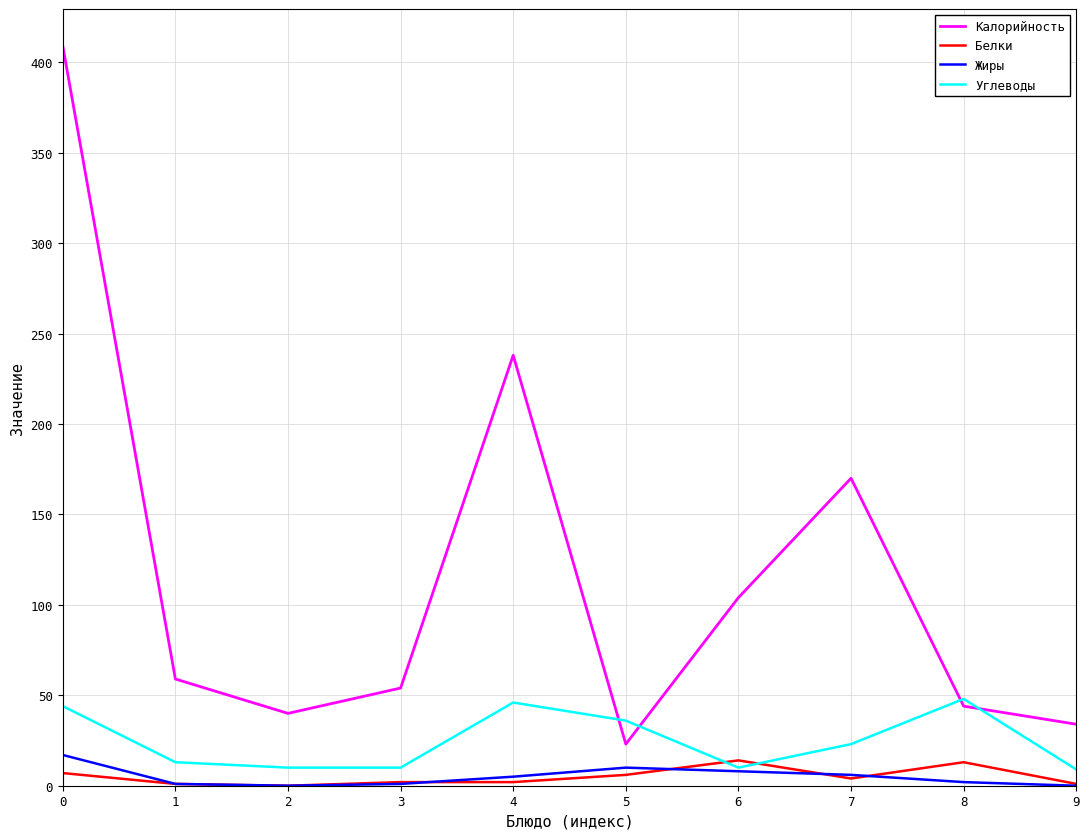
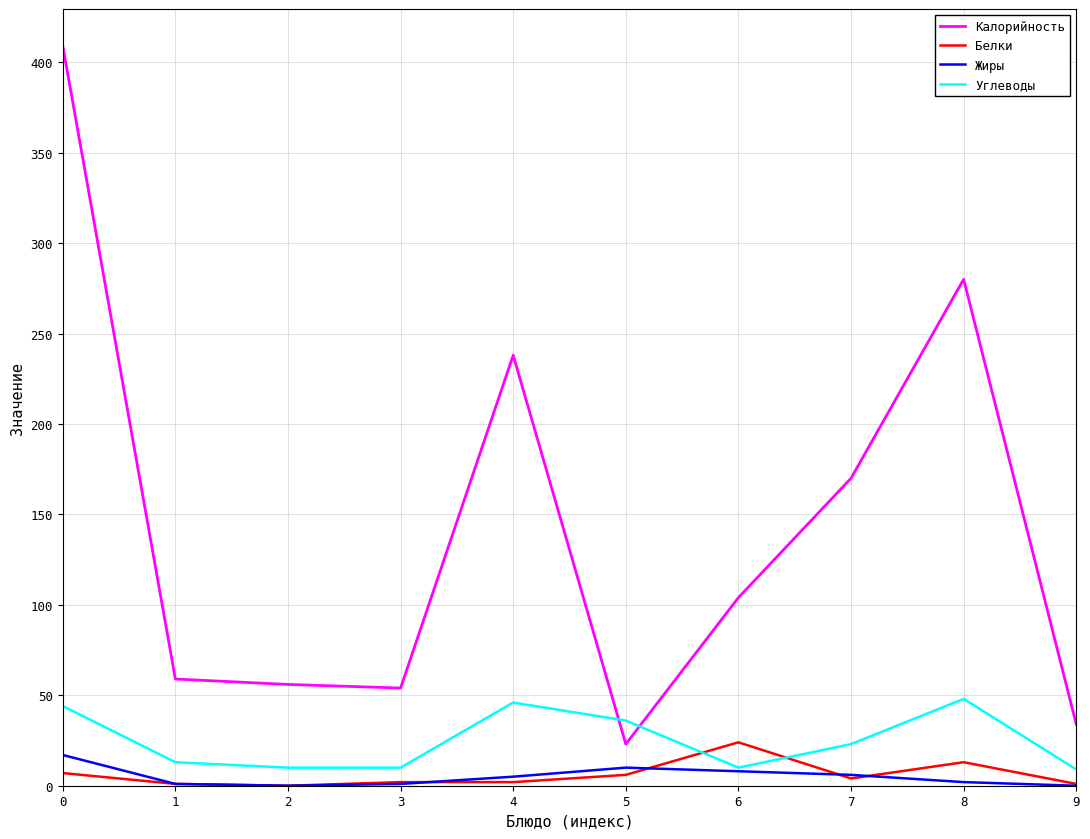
Калорийность, 2: 40 -> 56
Белки, 6: 14 -> 24
Калорийность, 8: 44 -> 280
